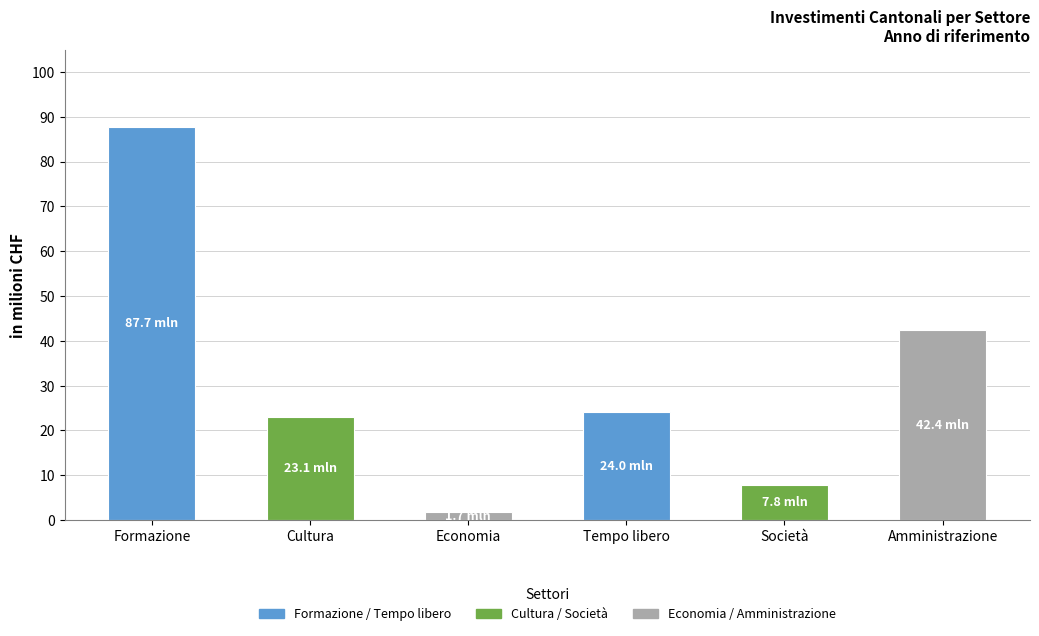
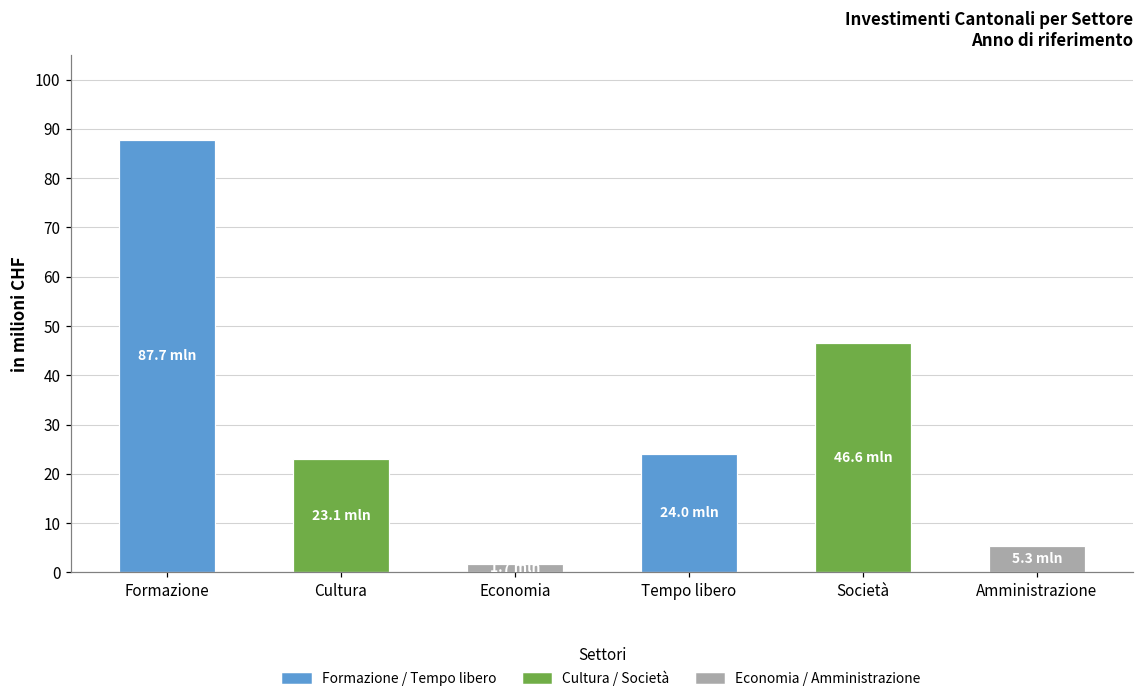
Società: 7.8 -> 46.6
Amministrazione: 42.4 -> 5.3
